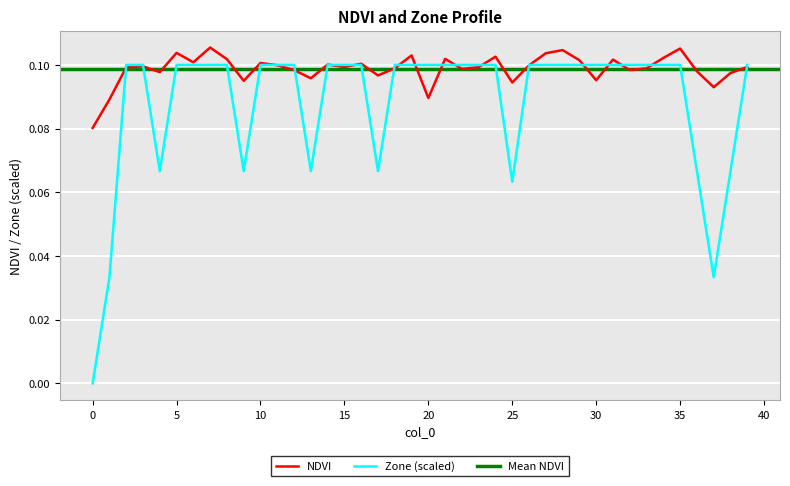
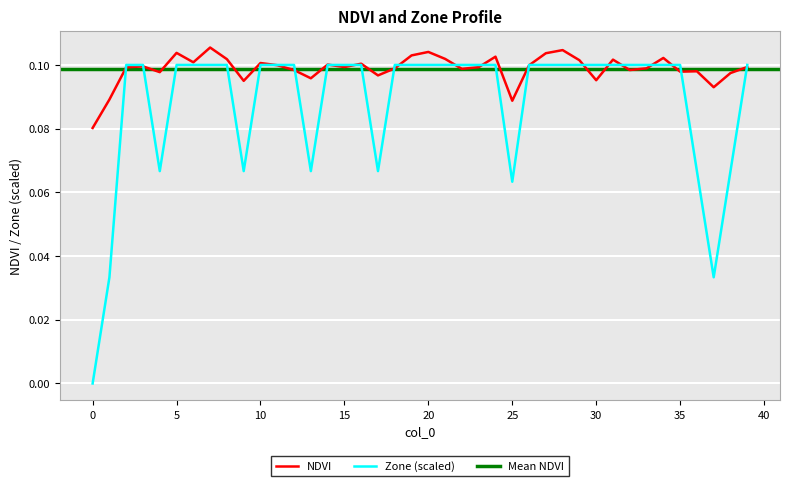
NDVI, 20: 0.090 -> 0.104
NDVI, 25: 0.094 -> 0.089
NDVI, 35: 0.105 -> 0.098
